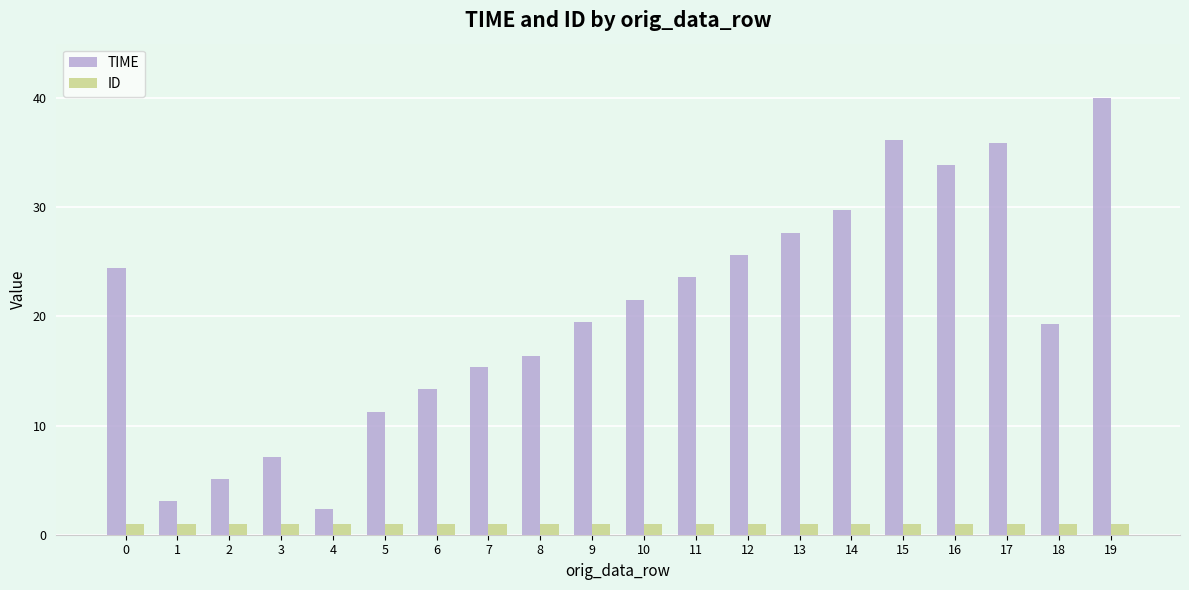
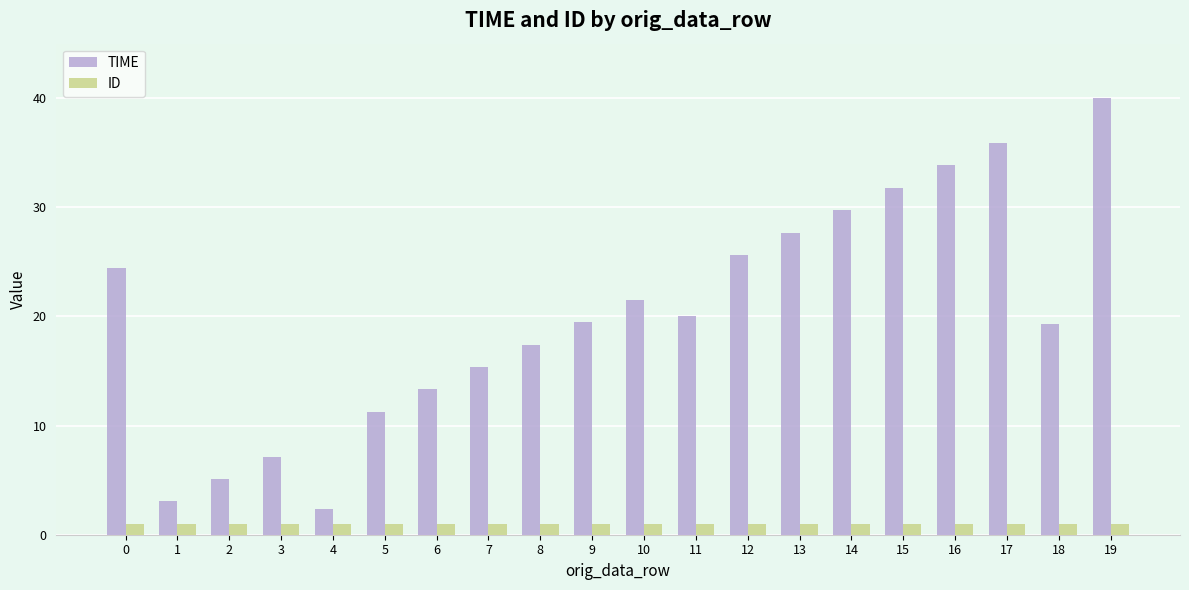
TIME, 8: 16.3 -> 17.4
TIME, 11: 23.6 -> 20.1
TIME, 15: 36.1 -> 31.8
